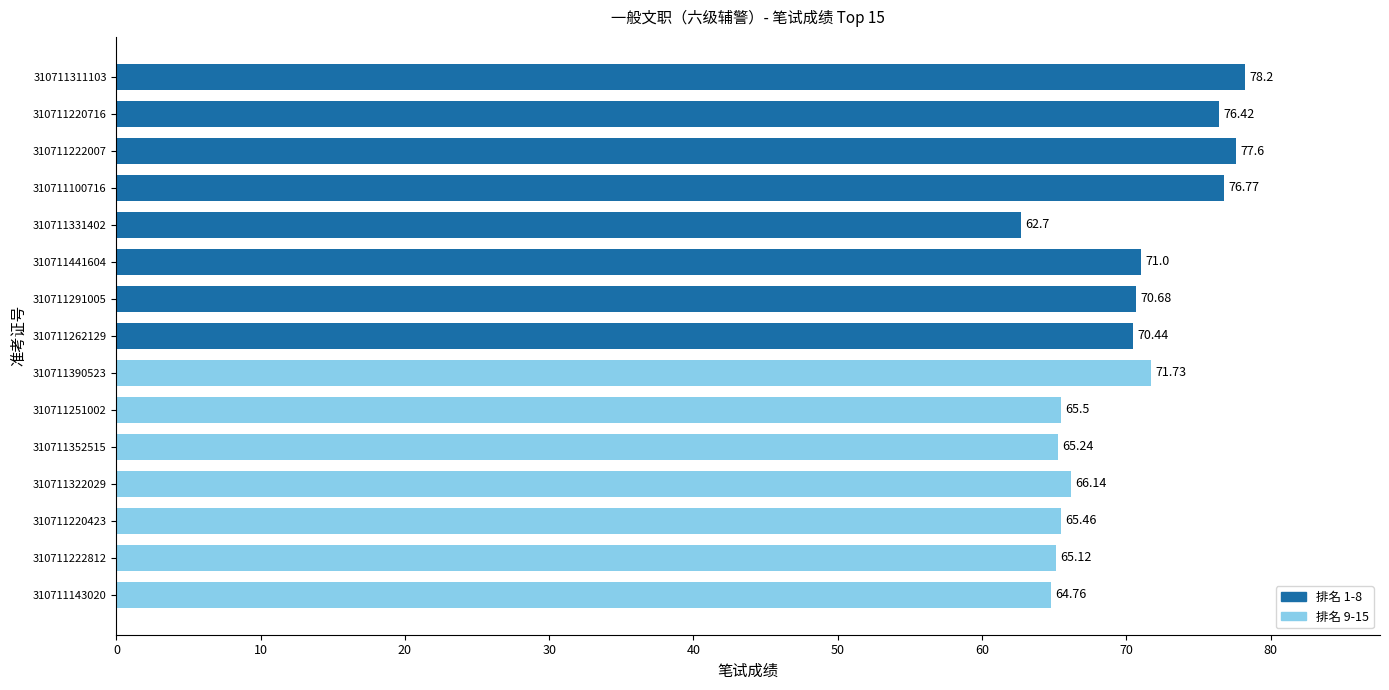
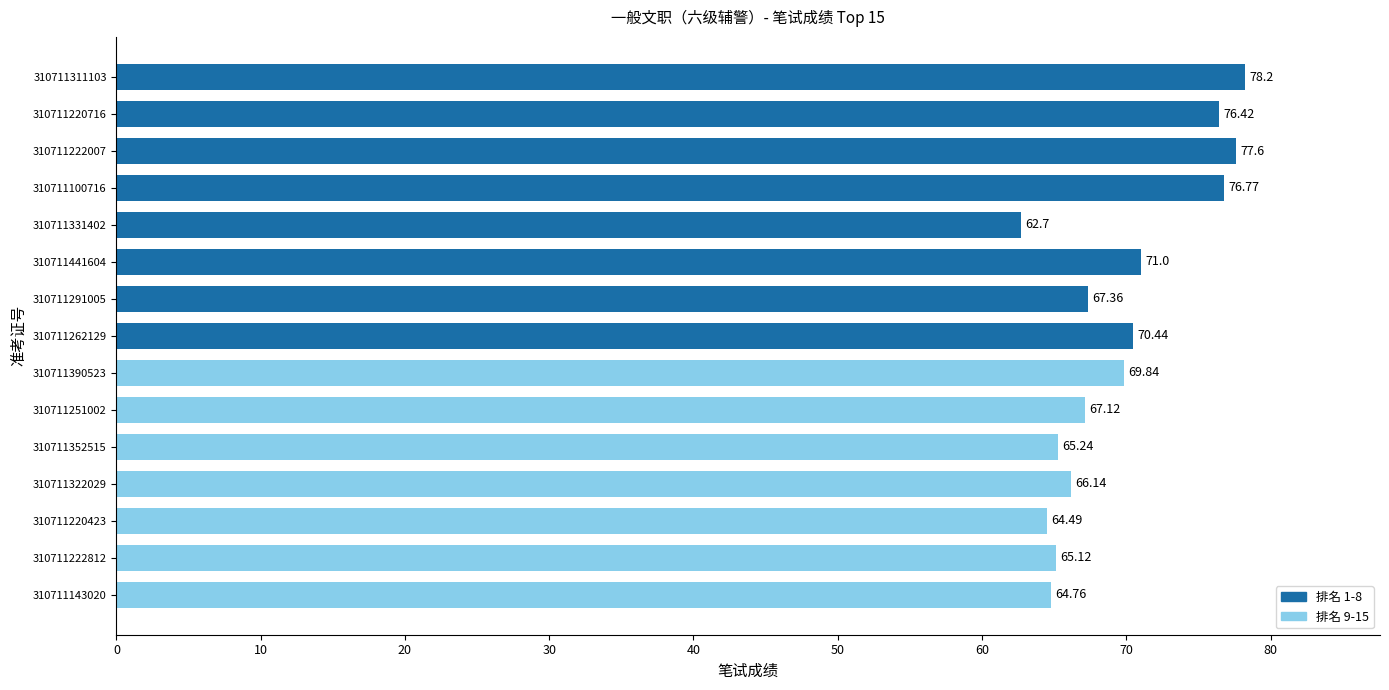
310711291005: 70.68 -> 67.36
310711390523: 71.73 -> 69.84
310711251002: 65.5 -> 67.12
310711220423: 65.46 -> 64.49
